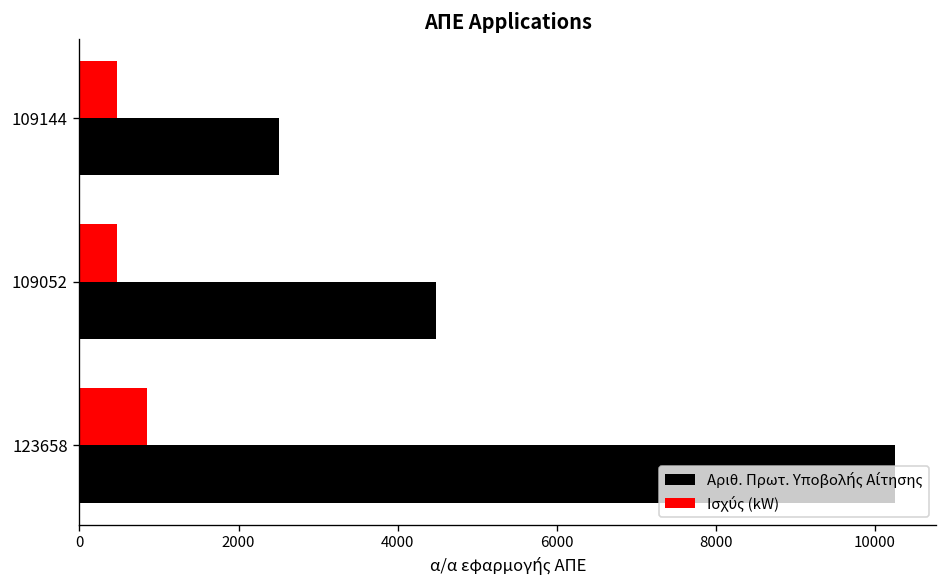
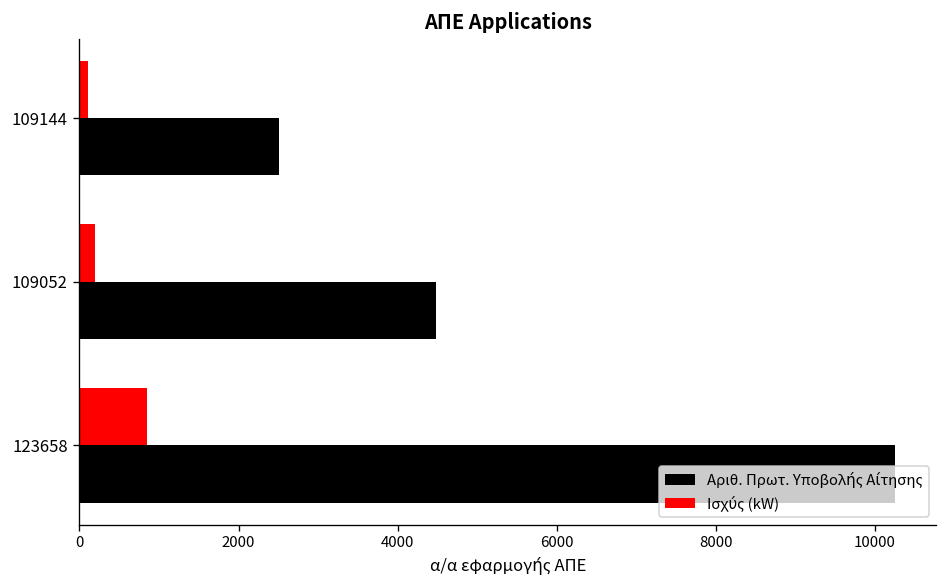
Ισχύς (kW), 109144: 500 -> 100
Ισχύς (kW), 109052: 500 -> 200
